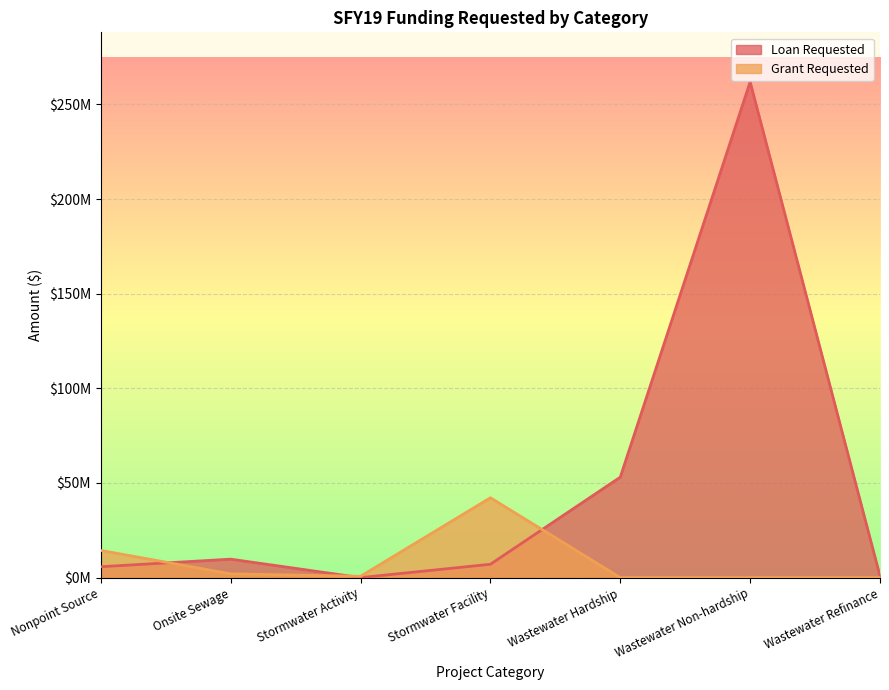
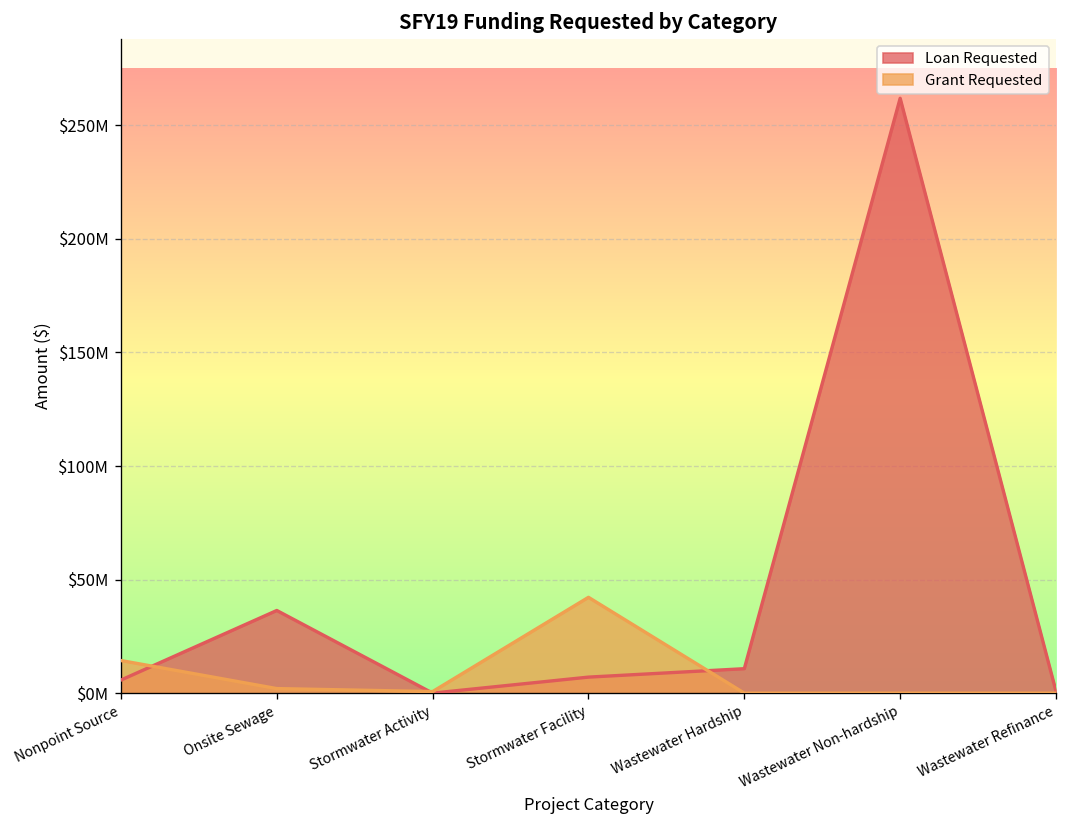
Loan Requested, Onsite Sewage: $10000000 -> $36000000
Loan Requested, Wastewater Hardship: $53000000 -> $11000000
